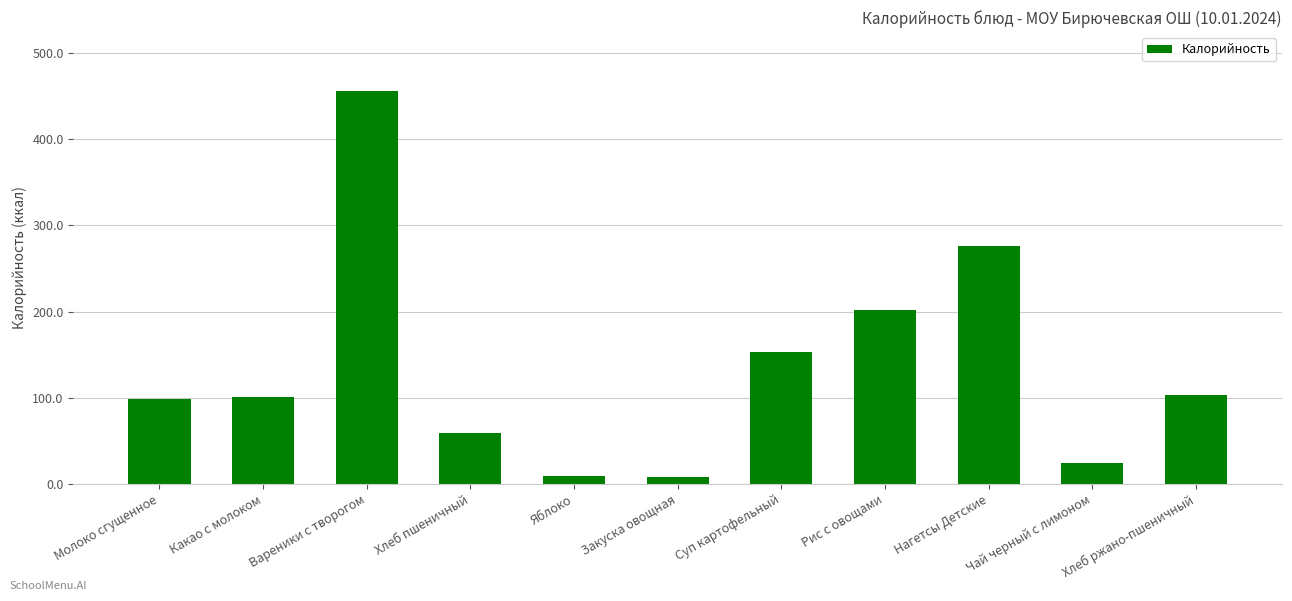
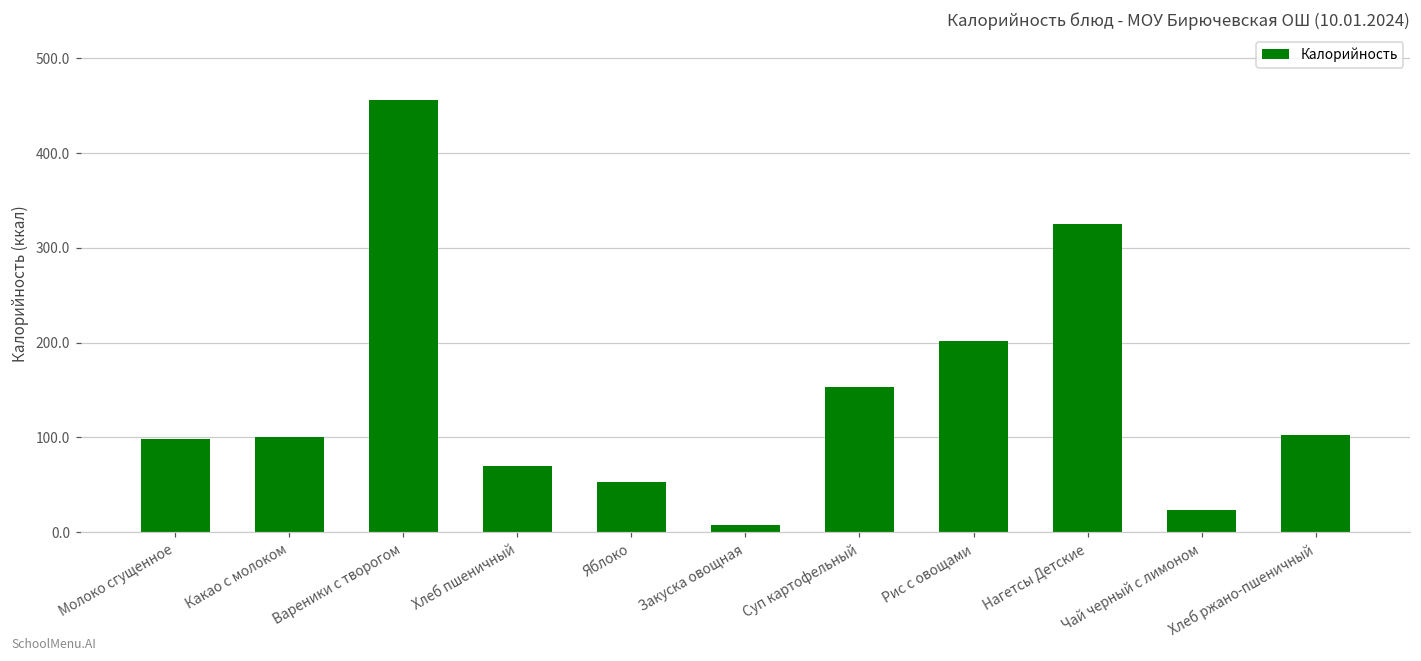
Хлеб пшеничный: 60 -> 70
Яблоко: 10 -> 50
Нагетсы Детские: 280 -> 330
